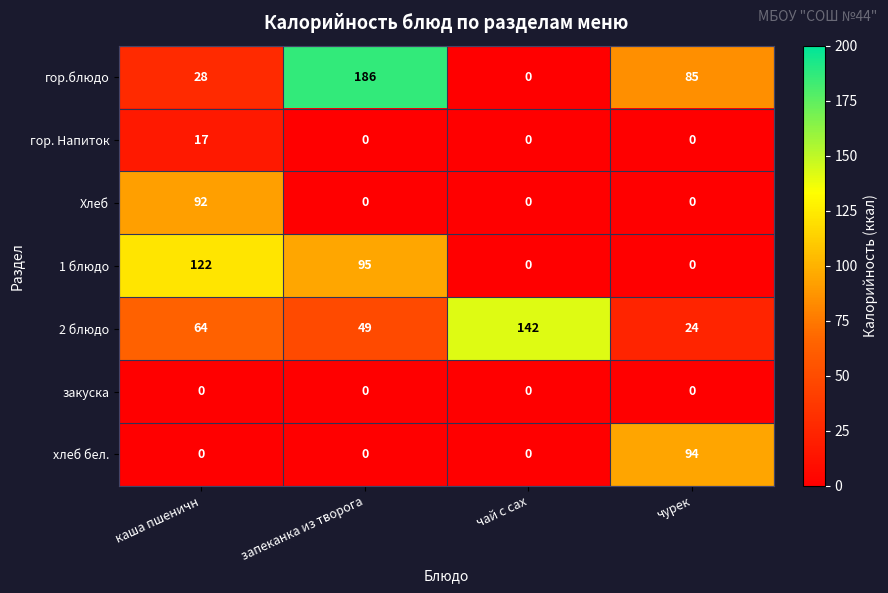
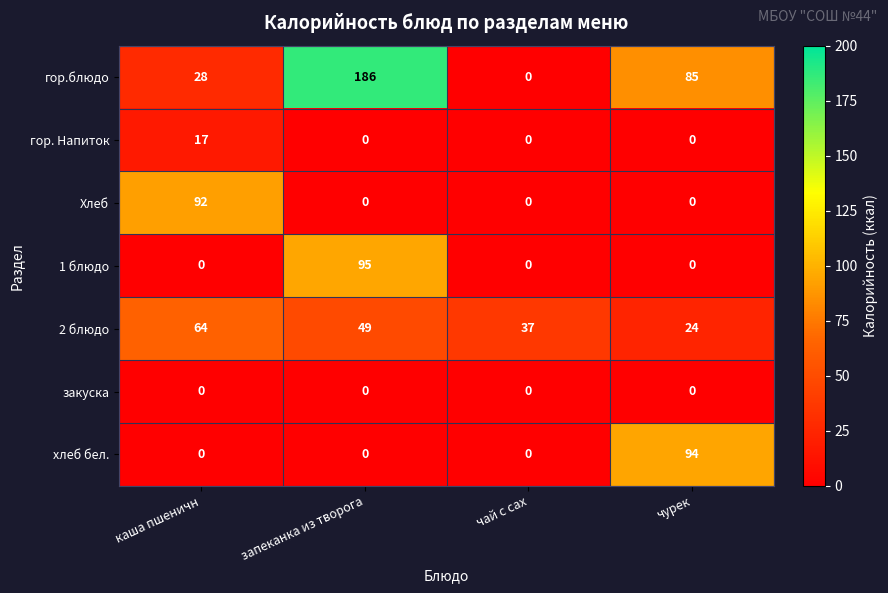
1 блюдо, каша пшеничн: 122 -> 0
2 блюдо, чай с сах: 142 -> 37
